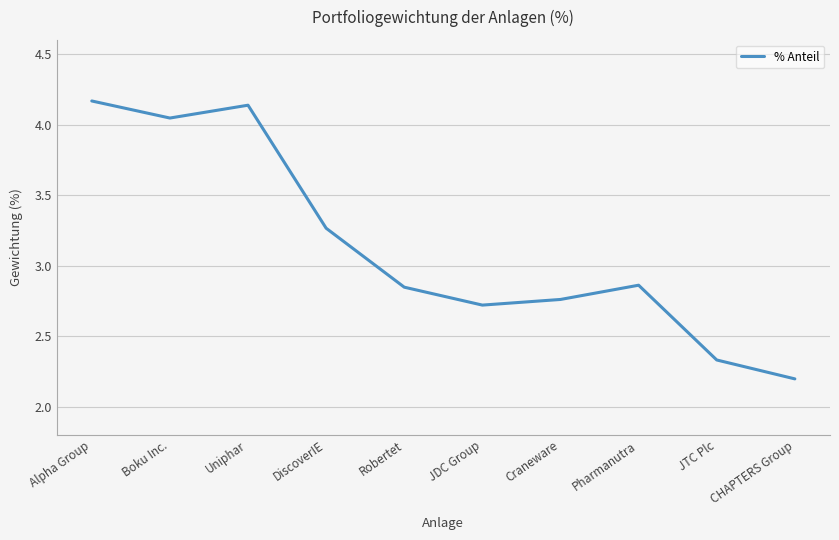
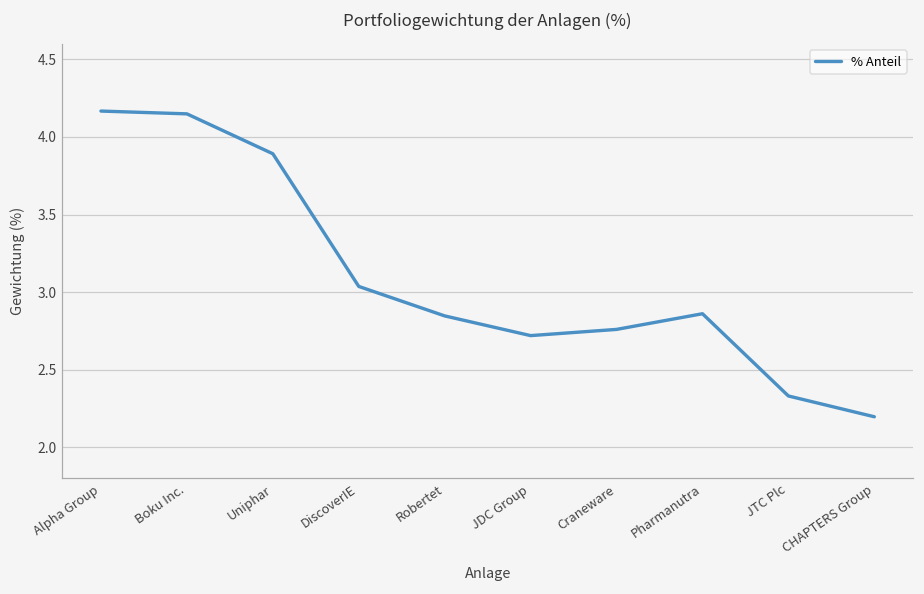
Boku Inc.: 4.05 -> 4.15
Uniphar: 4.14 -> 3.89
DiscoverIE: 3.27 -> 3.04
